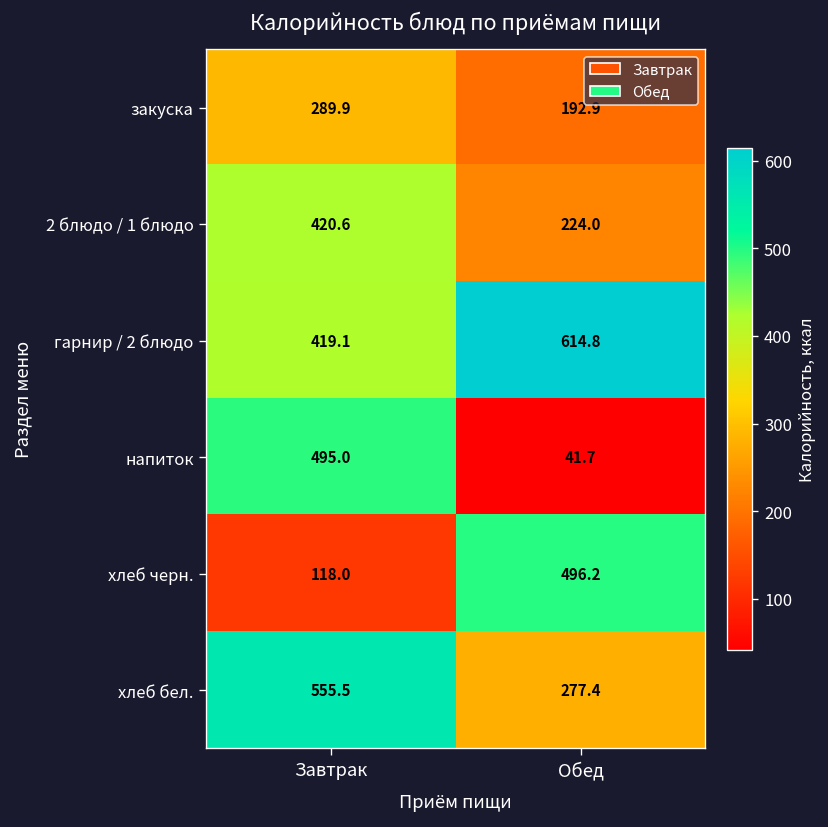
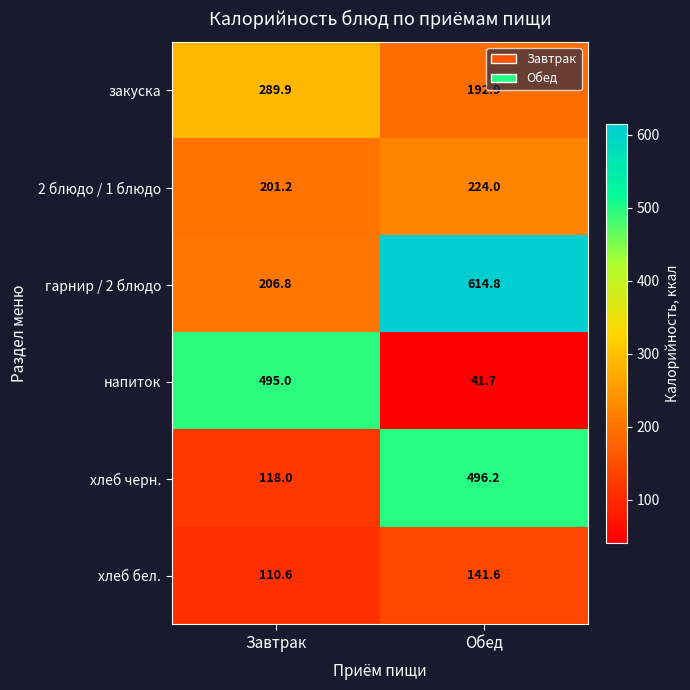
2 блюдо / 1 блюдо, Завтрак: 420.6 -> 201.2
гарнир / 2 блюдо, Завтрак: 419.1 -> 206.8
хлеб бел., Завтрак: 555.5 -> 110.6
хлеб бел., Обед: 277.4 -> 141.6
